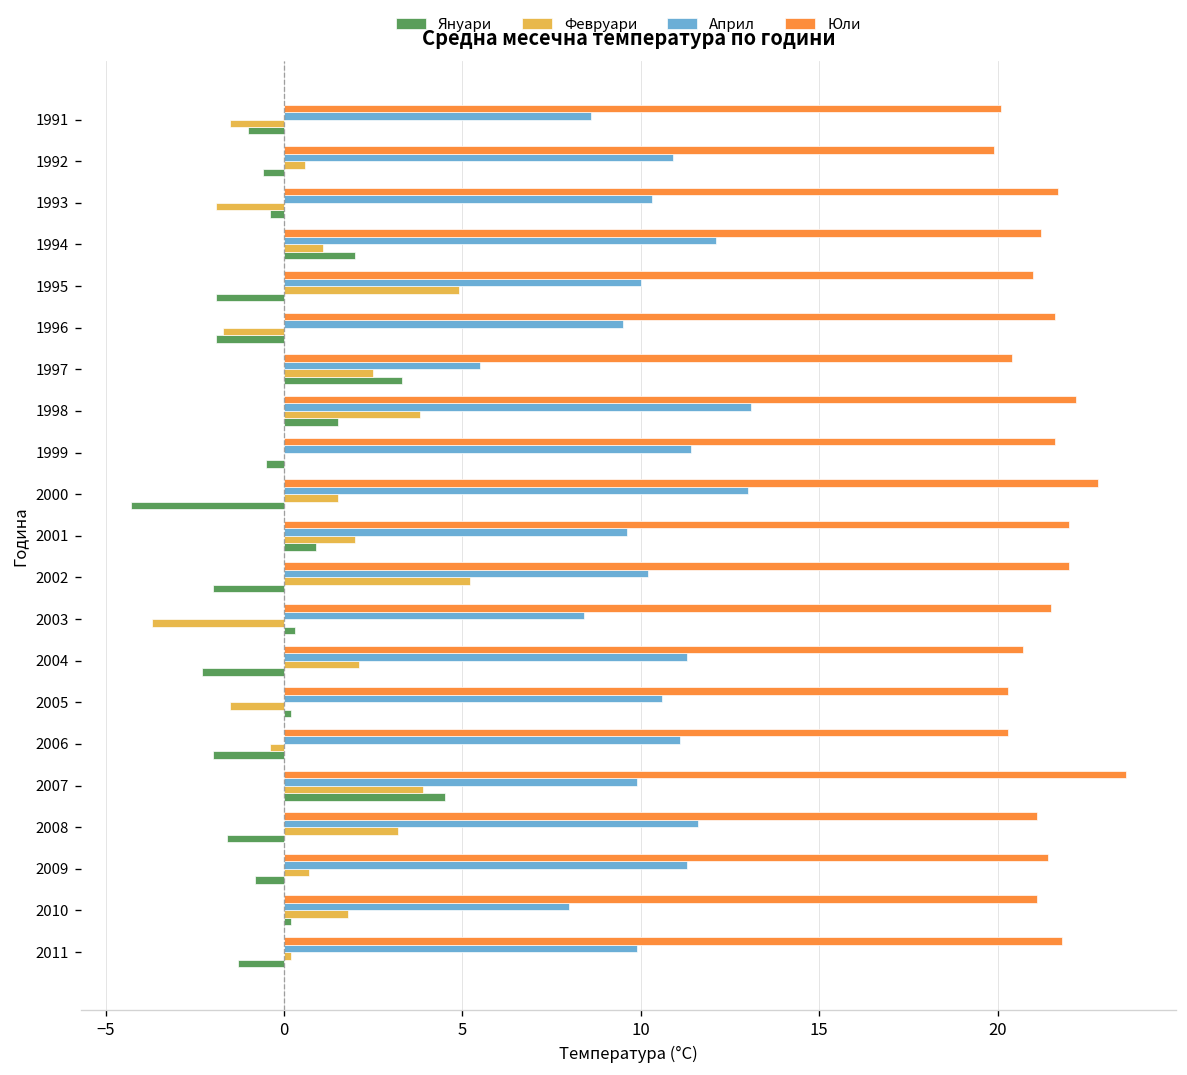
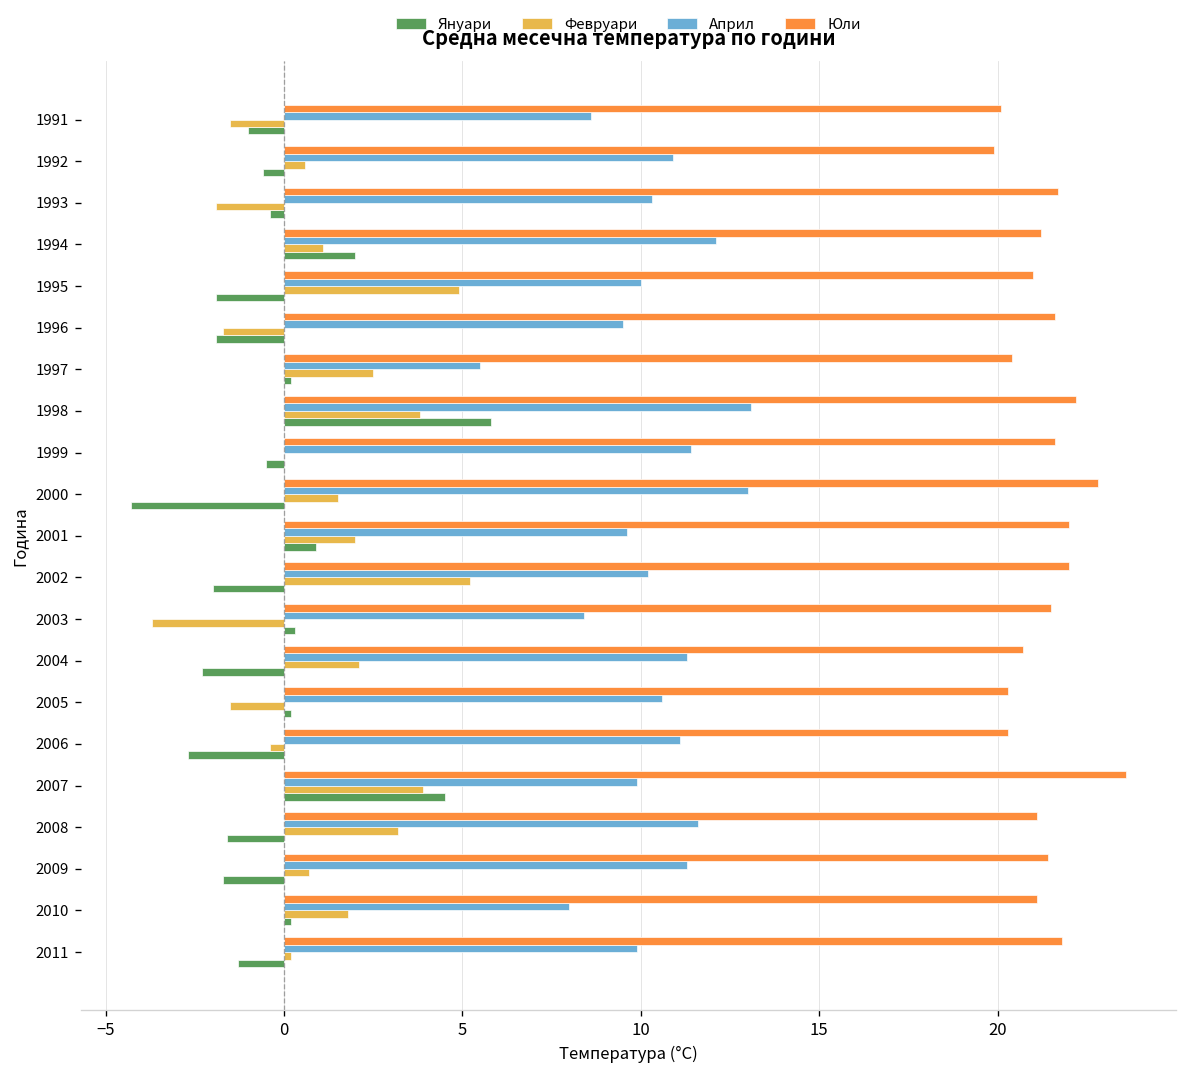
Януари, 1997: 3.3 -> 0.2
Януари, 1998: 1.5 -> 5.8
Януари, 2006: -2.0 -> -2.7
Януари, 2009: -0.8 -> -1.7
